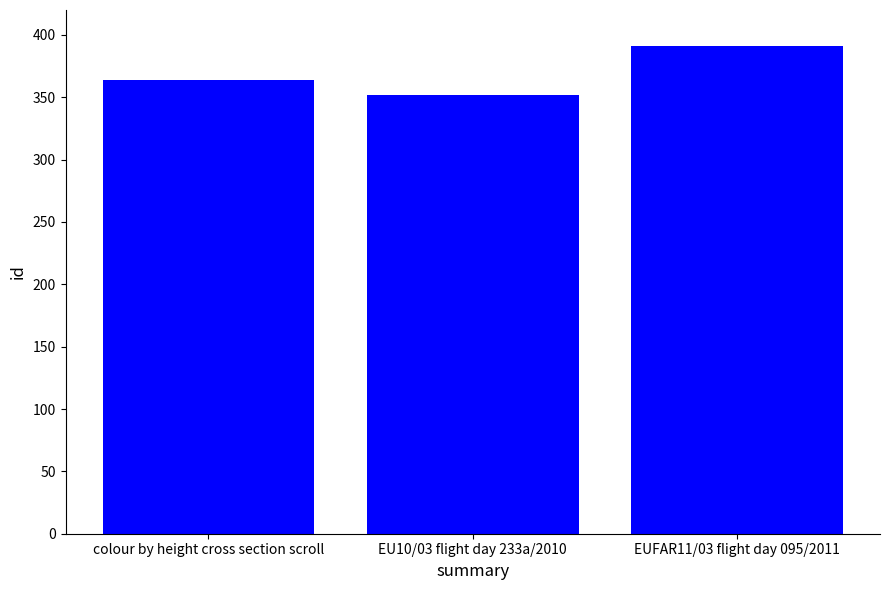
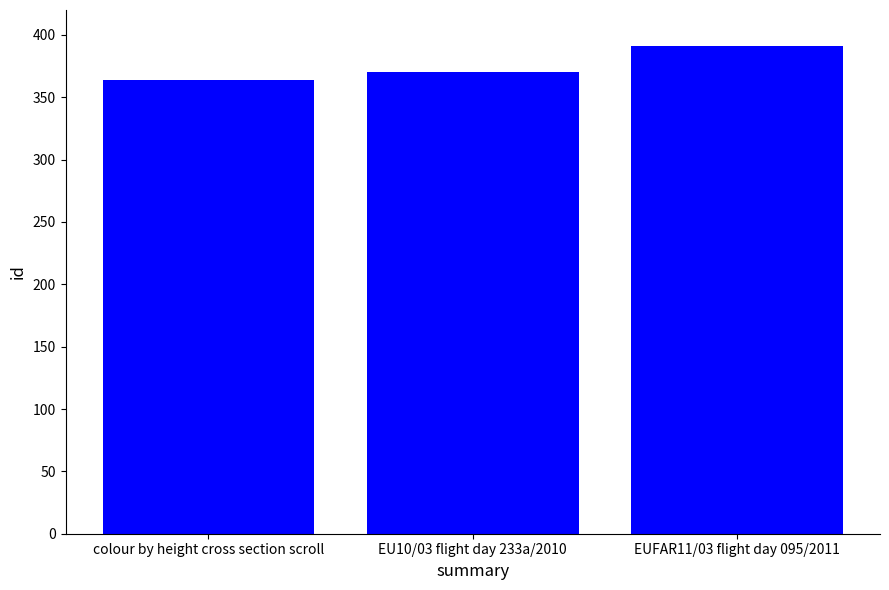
EU10/03 flight day 233a/2010: 352 -> 370
